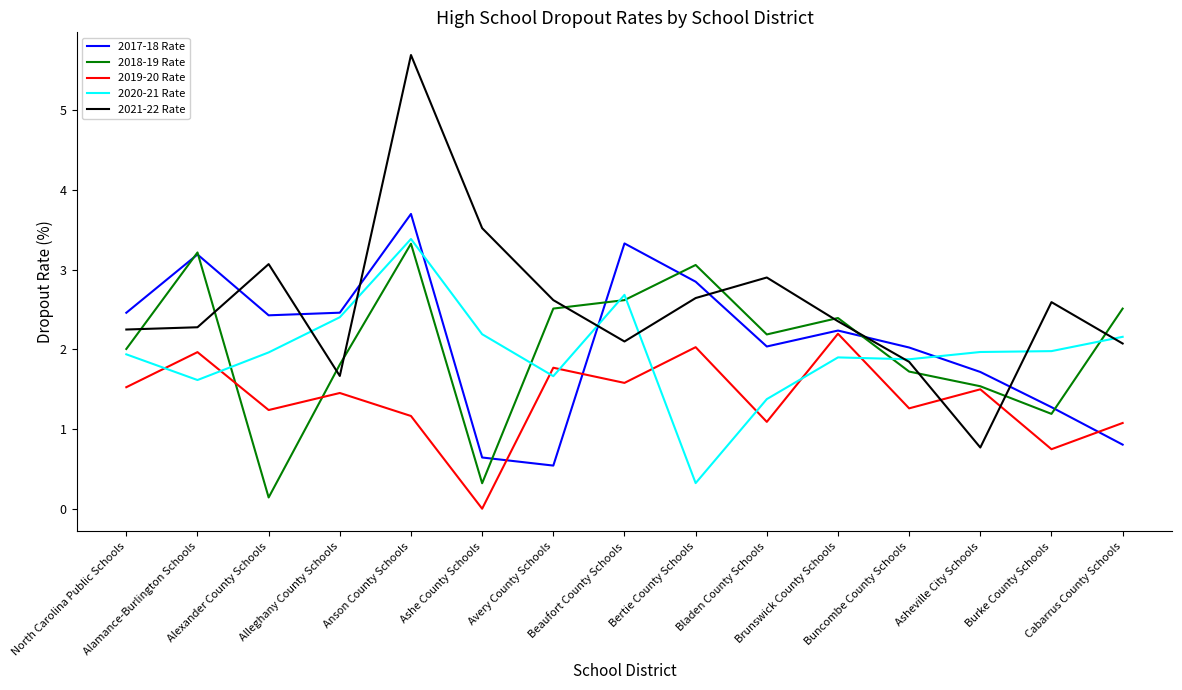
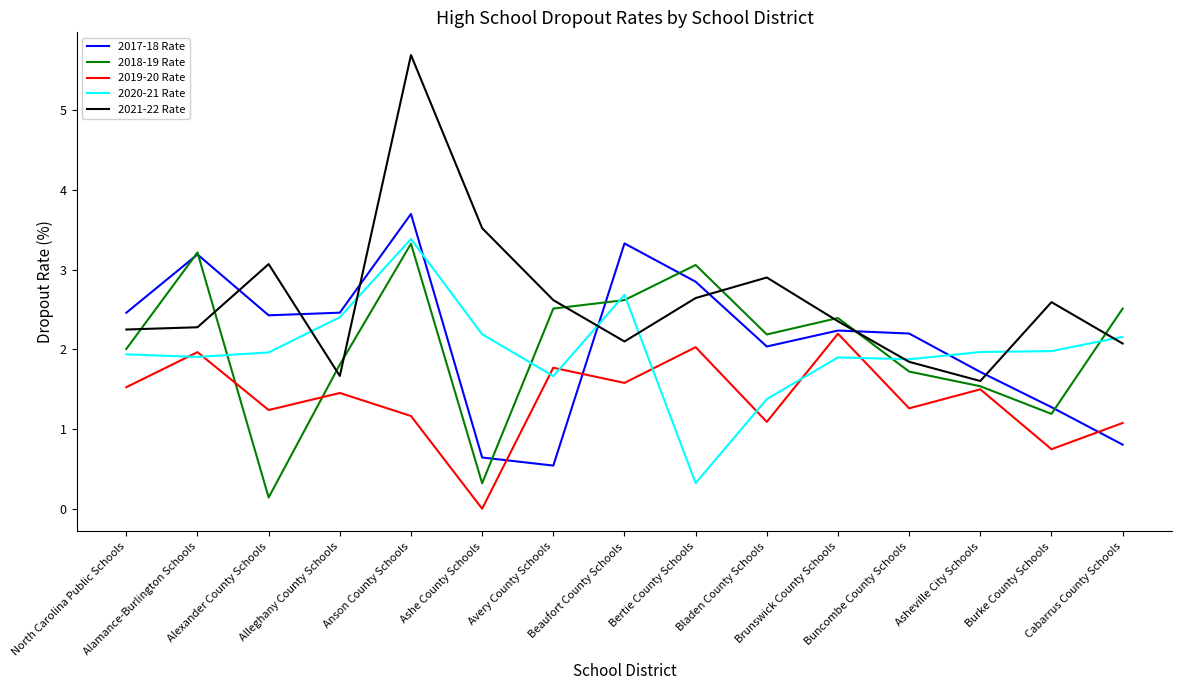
2020-21 Rate, Alamance-Burlington Schools: 1.6 -> 1.9
2017-18 Rate, Buncombe County Schools: 2.0 -> 2.2
2021-22 Rate, Asheville City Schools: 0.8 -> 1.6
